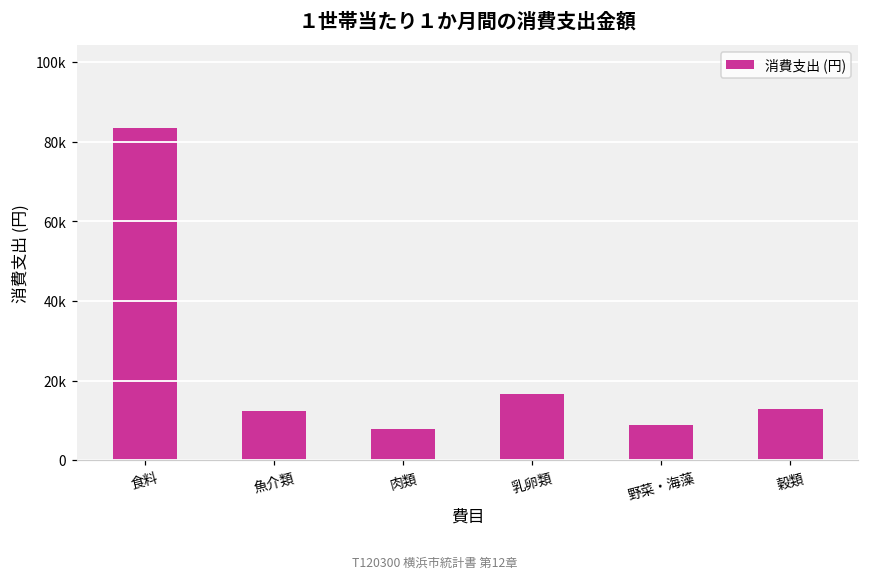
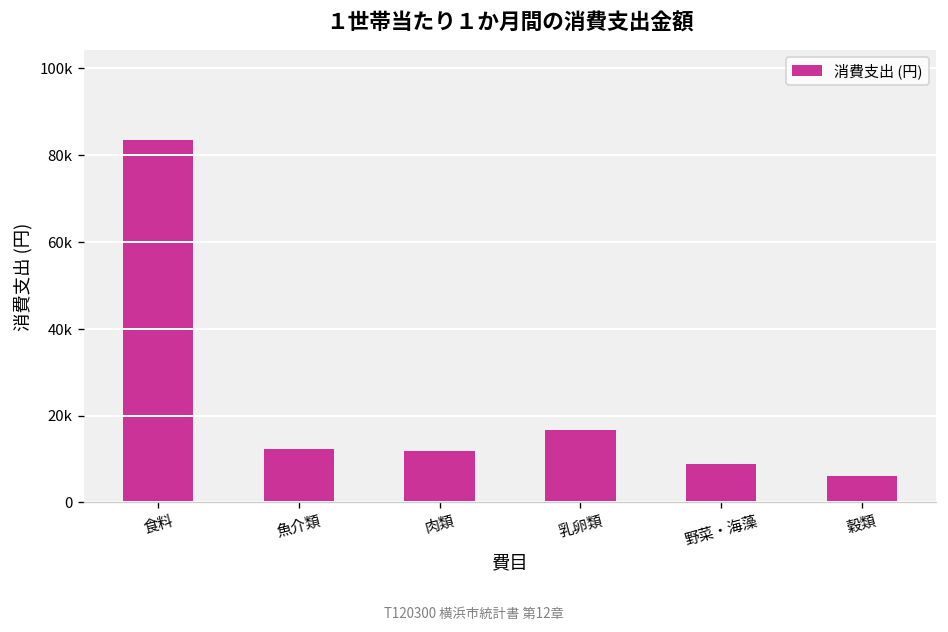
肉類: 8000 -> 12000
穀類: 13000 -> 6000
